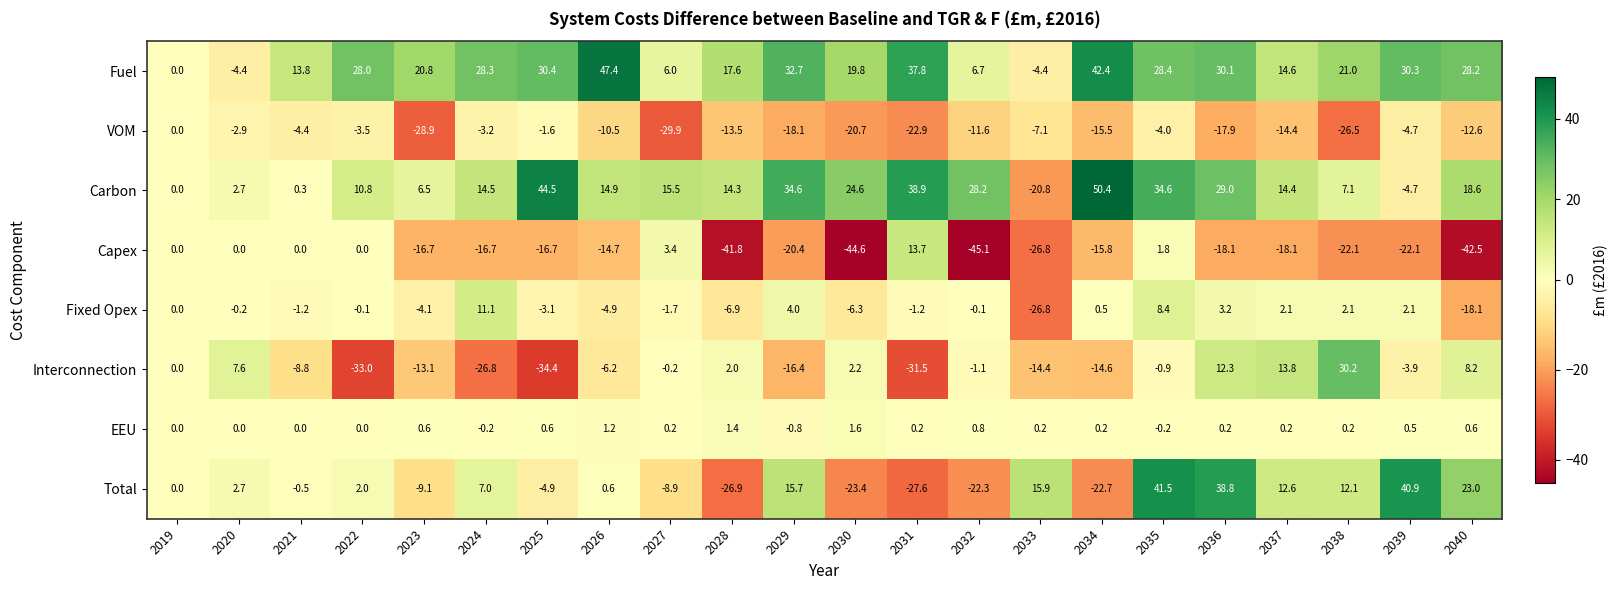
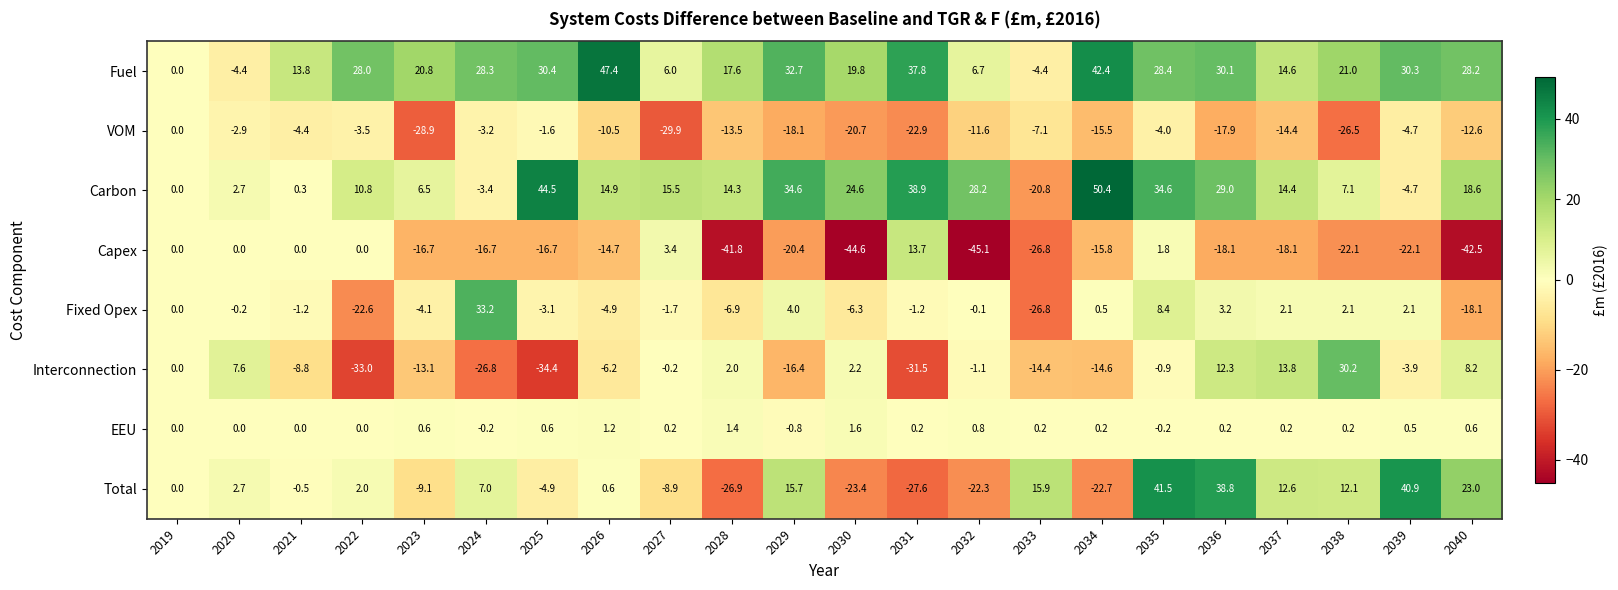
Carbon, 2024: 14.5 -> -3.4
Fixed Opex, 2022: -0.1 -> -22.6
Fixed Opex, 2024: 11.1 -> 33.2
